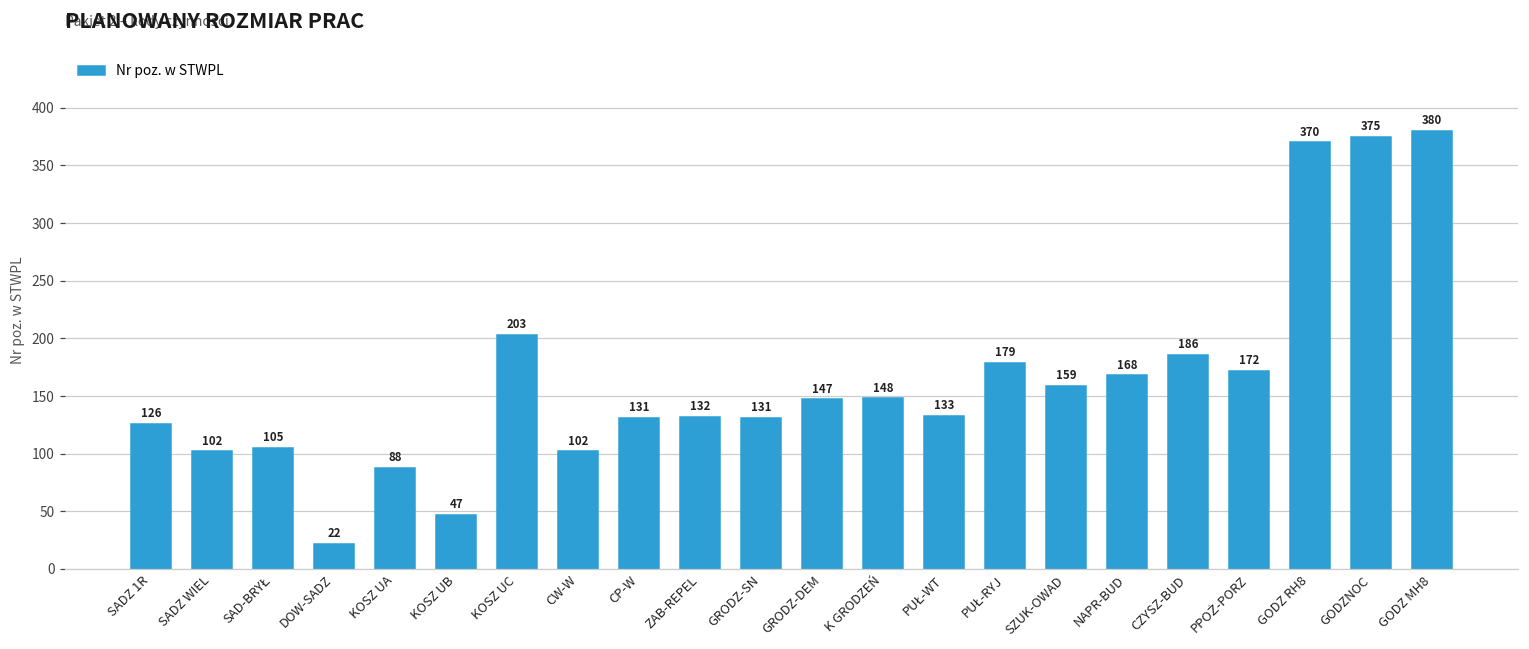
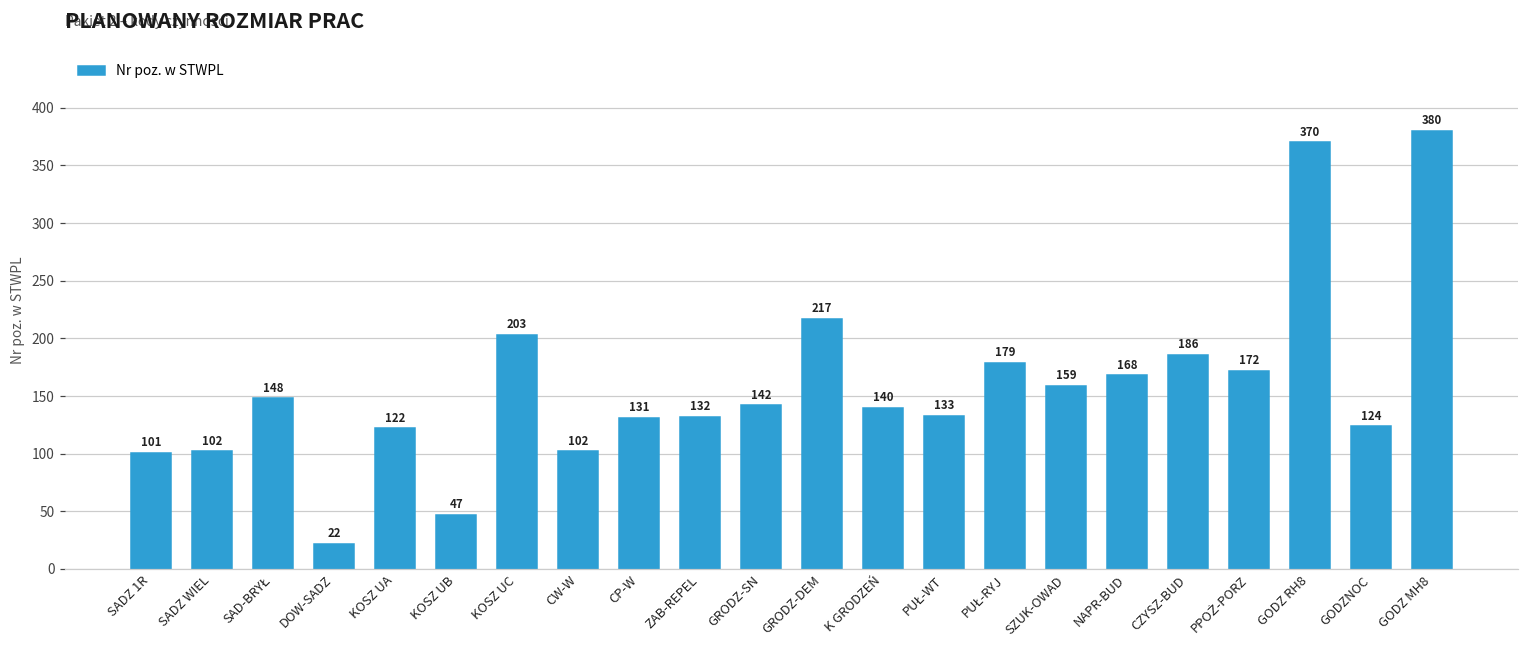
SADZ 1R: 126 -> 101
SAD-BRYŁ: 105 -> 148
KOSZ UA: 88 -> 122
GRODZ-SN: 131 -> 142
GRODZ-DEM: 147 -> 217
K GRODZEŃ: 148 -> 140
GODZNOC: 375 -> 124
